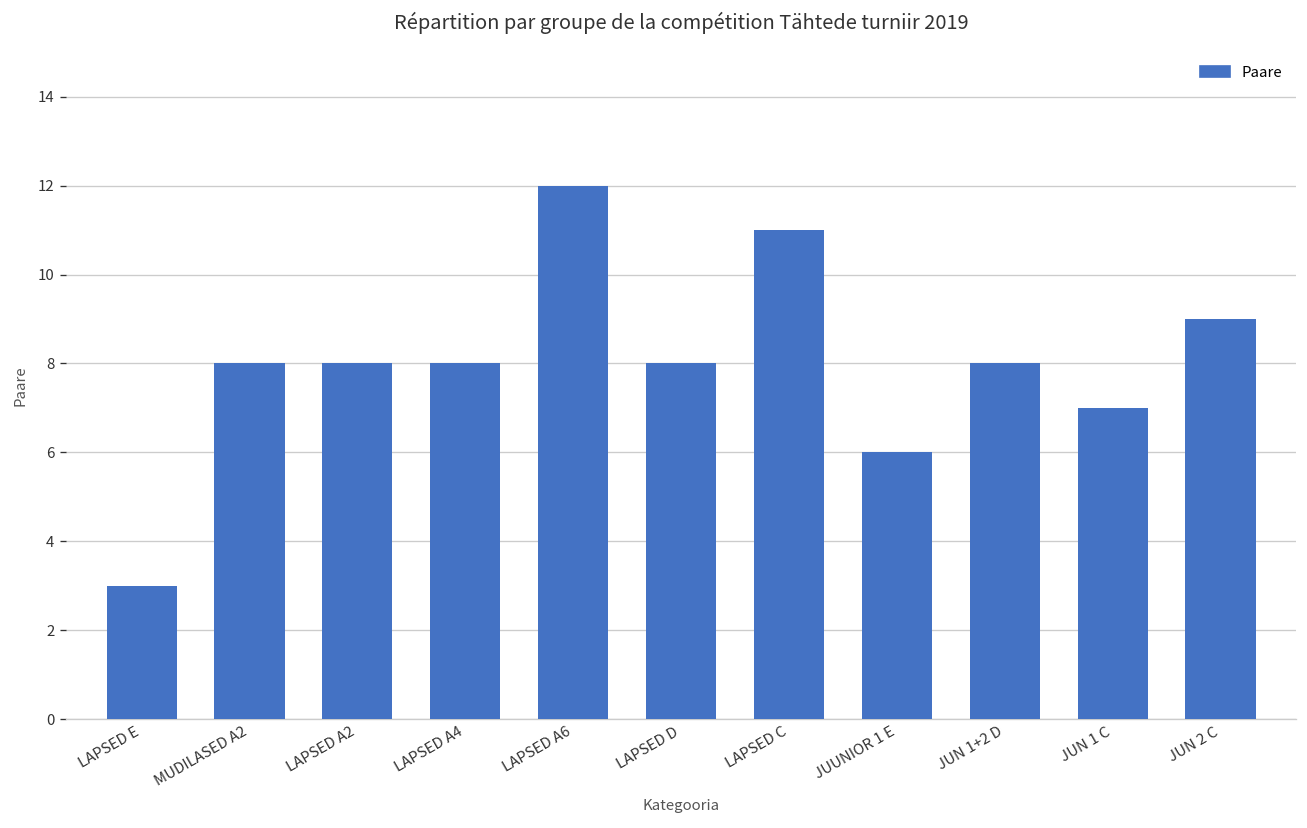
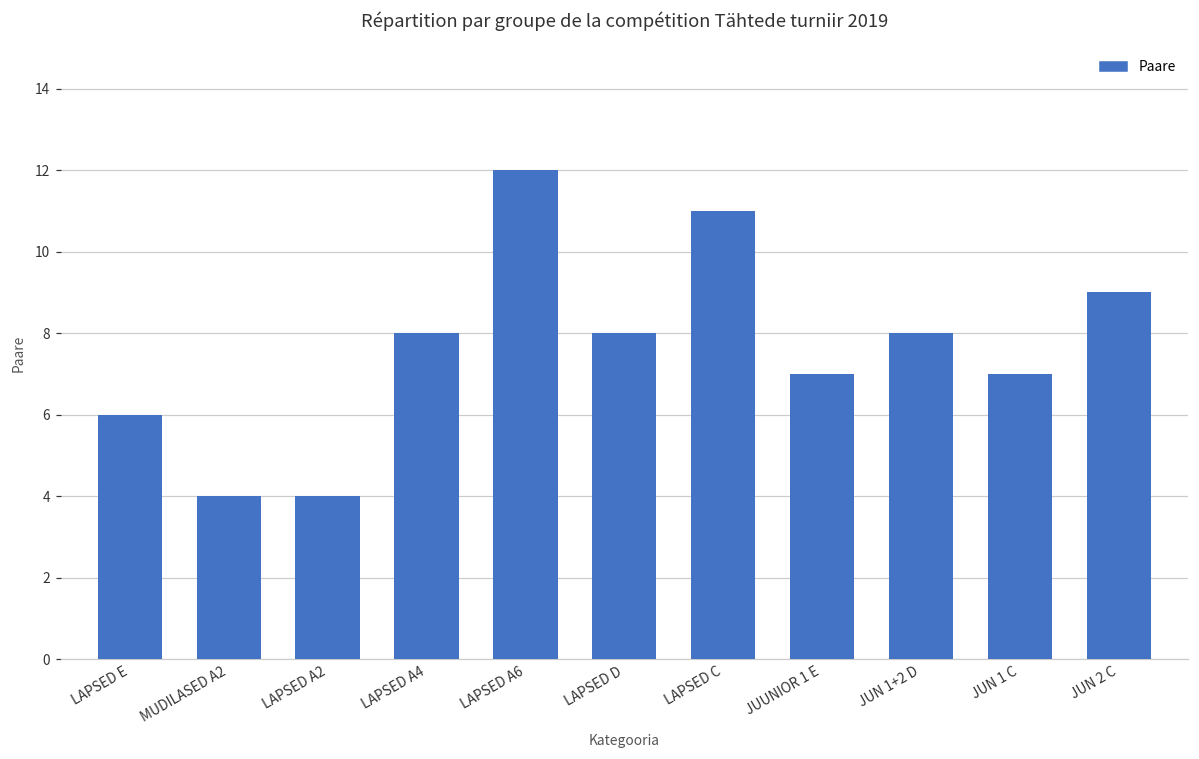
LAPSED E: 3 -> 6
MUDILASED A2: 8 -> 4
LAPSED A2: 8 -> 4
JUUNIOR 1 E: 6 -> 7
